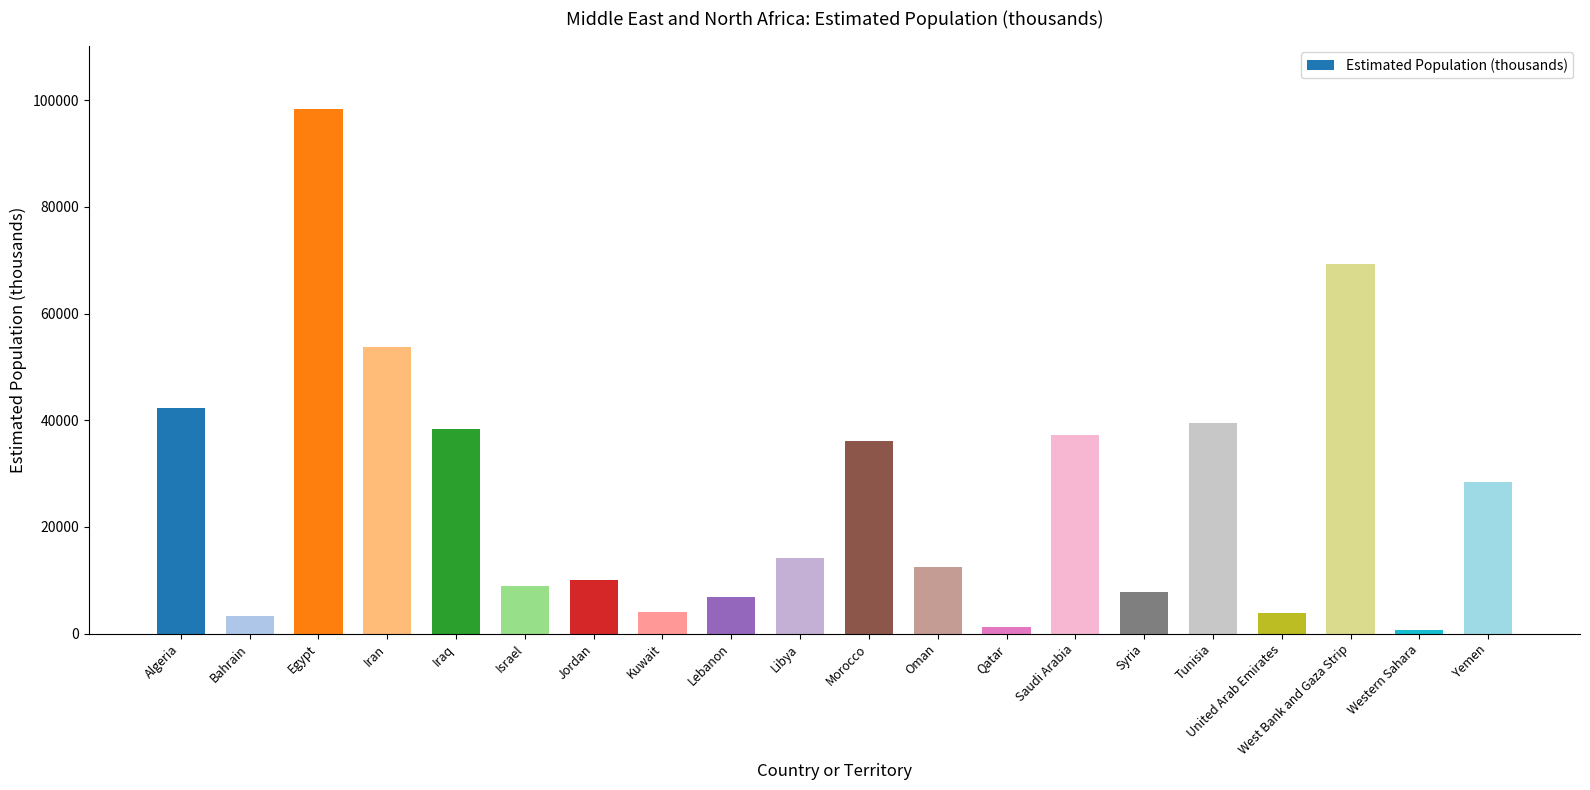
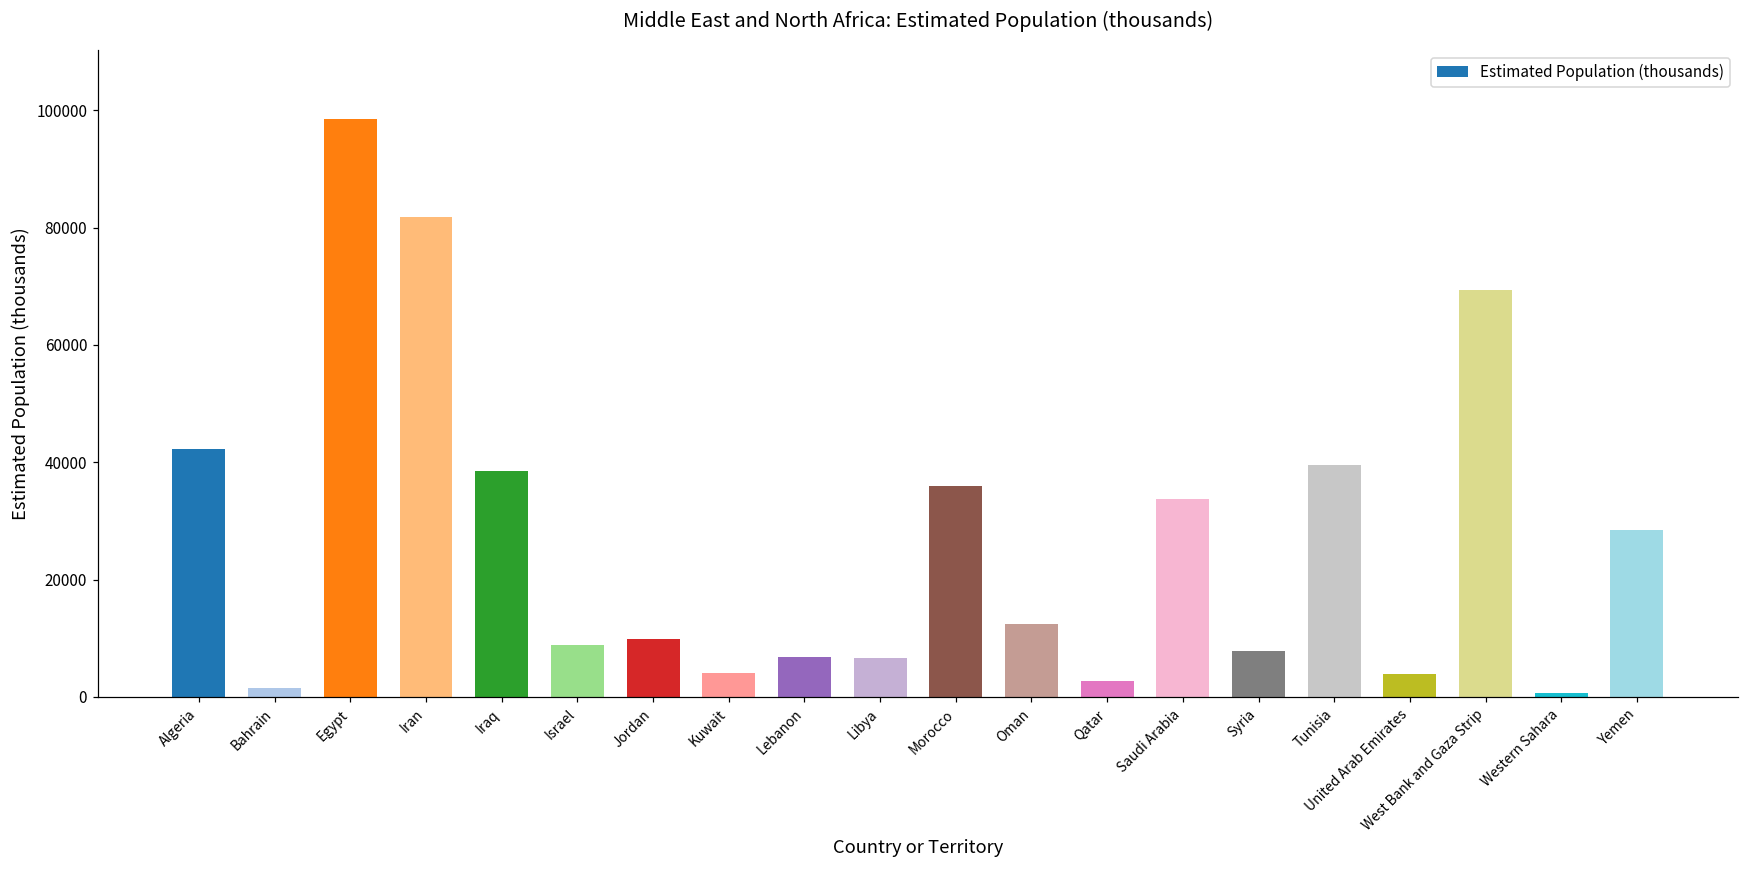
Bahrain: 3000 -> 2000
Iran: 54000 -> 82000
Libya: 14000 -> 7000
Qatar: 1000 -> 3000
Saudi Arabia: 37000 -> 34000
